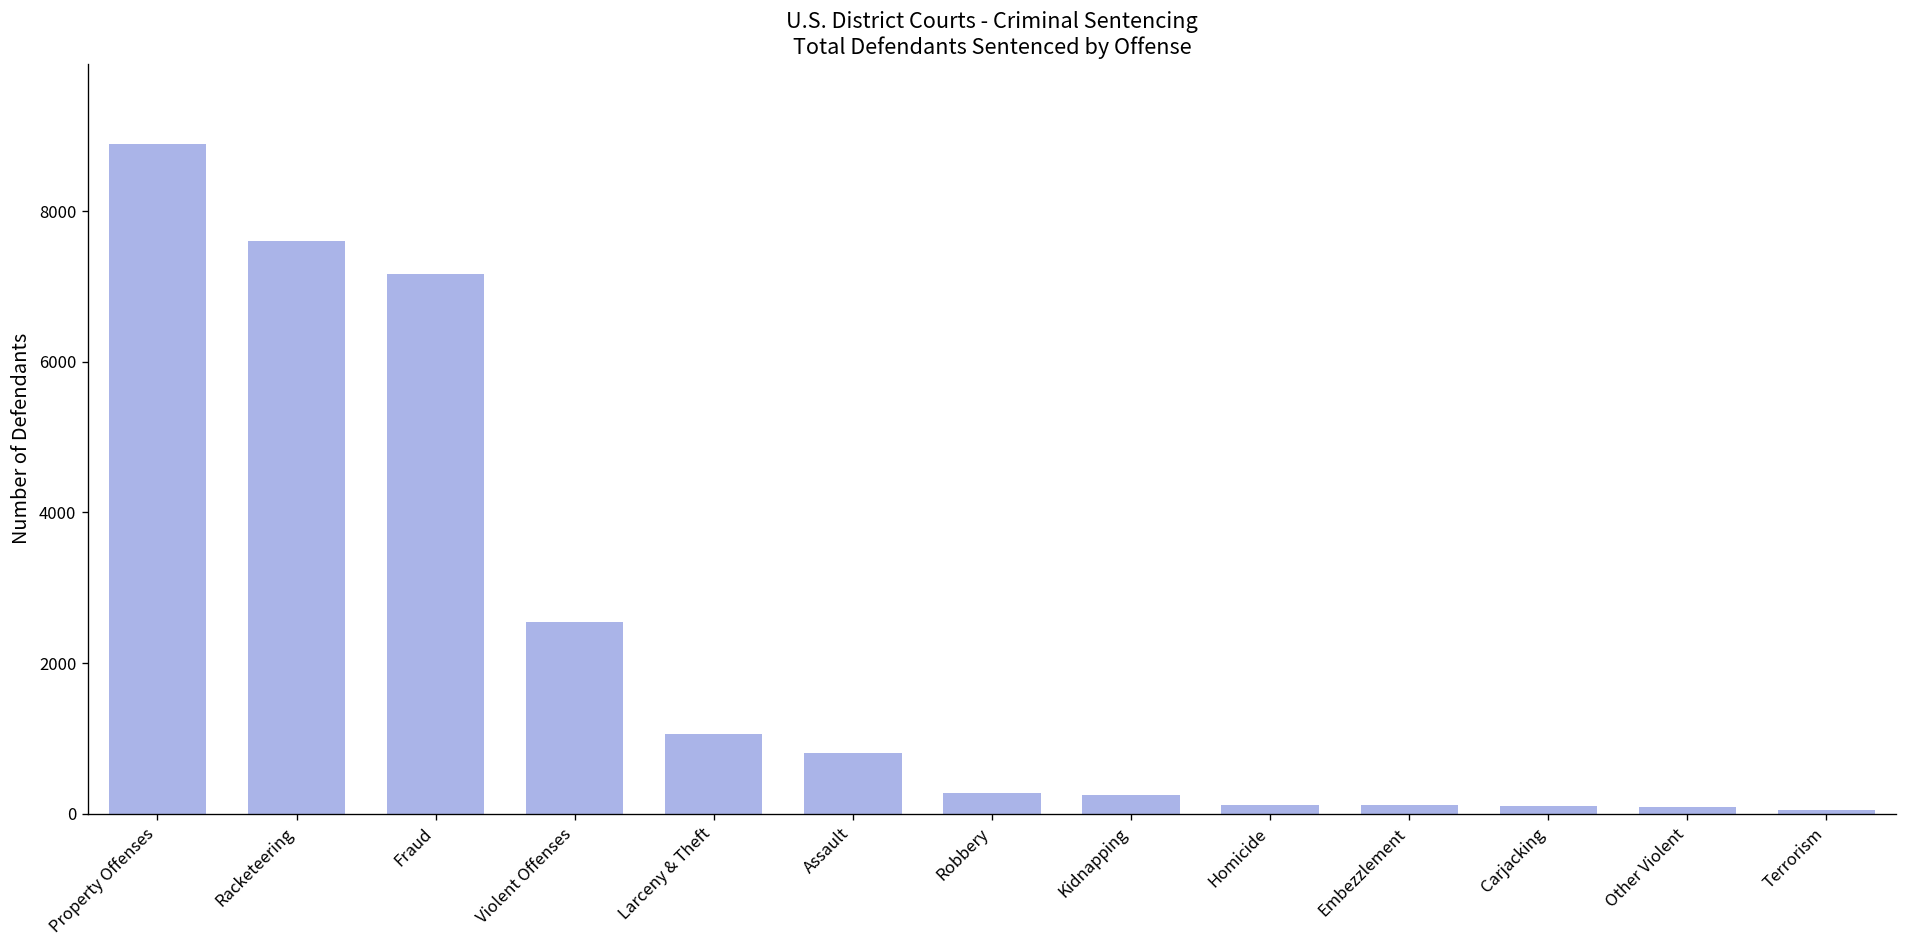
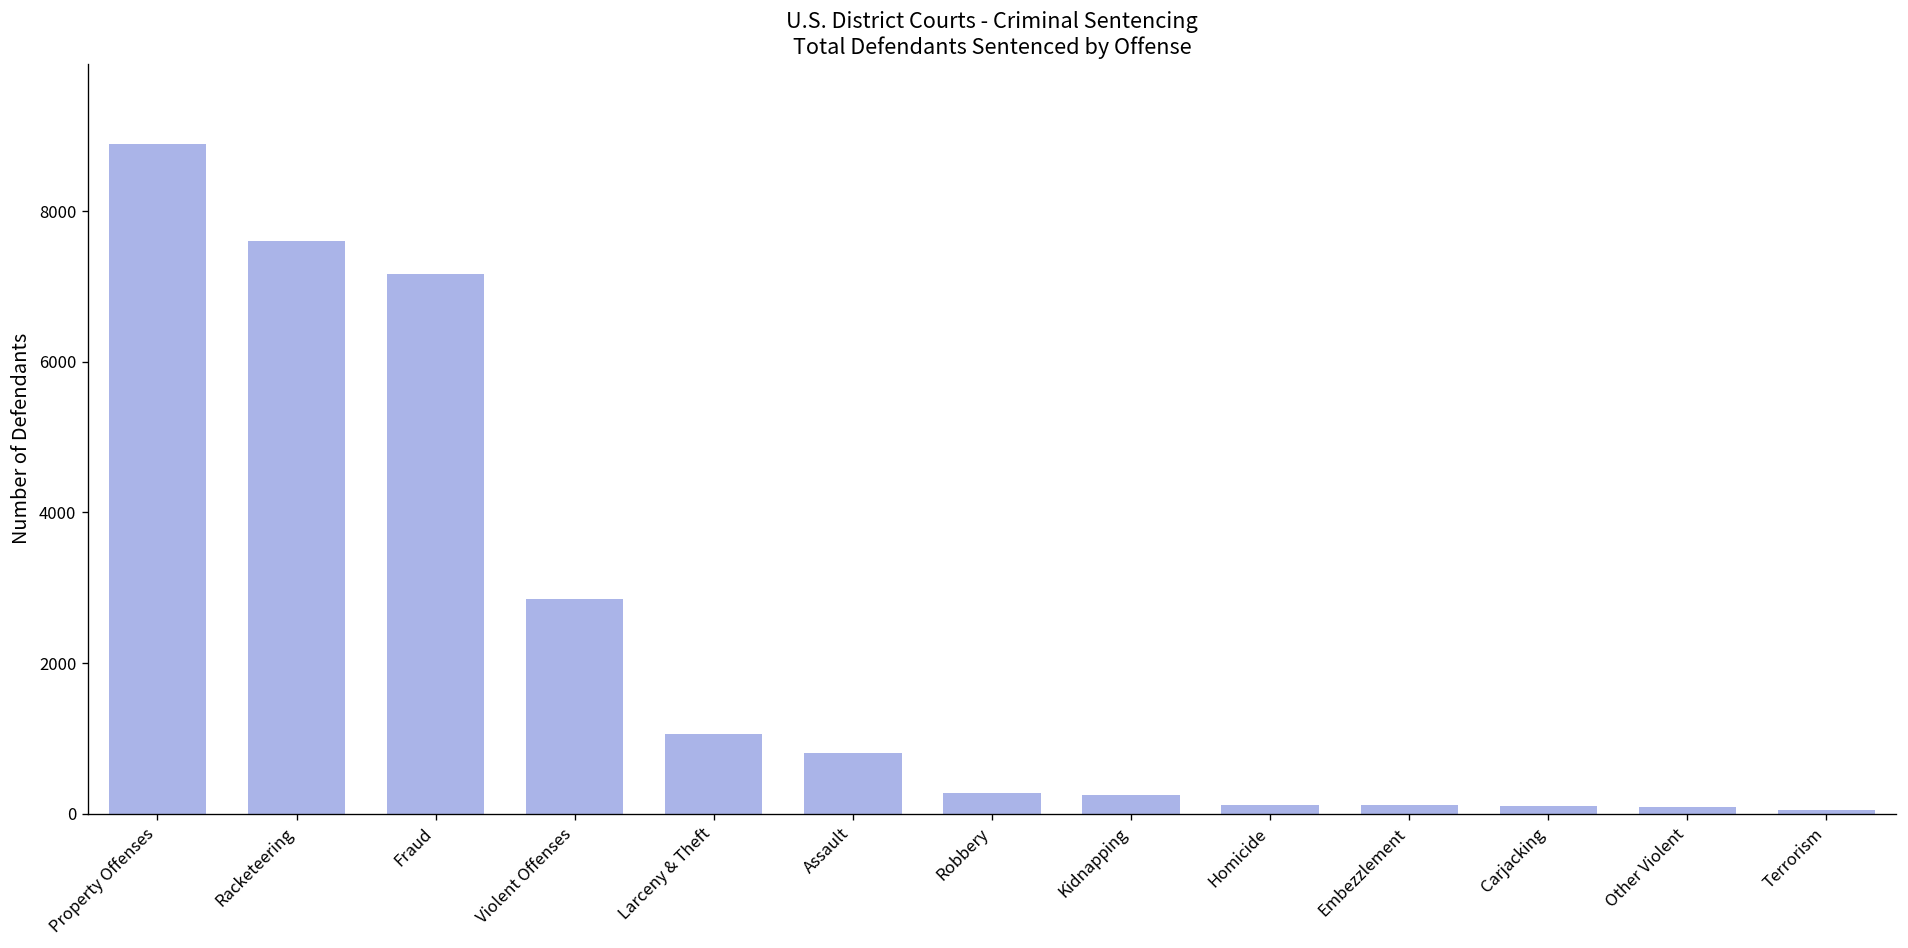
Violent Offenses: 2600 -> 2800
